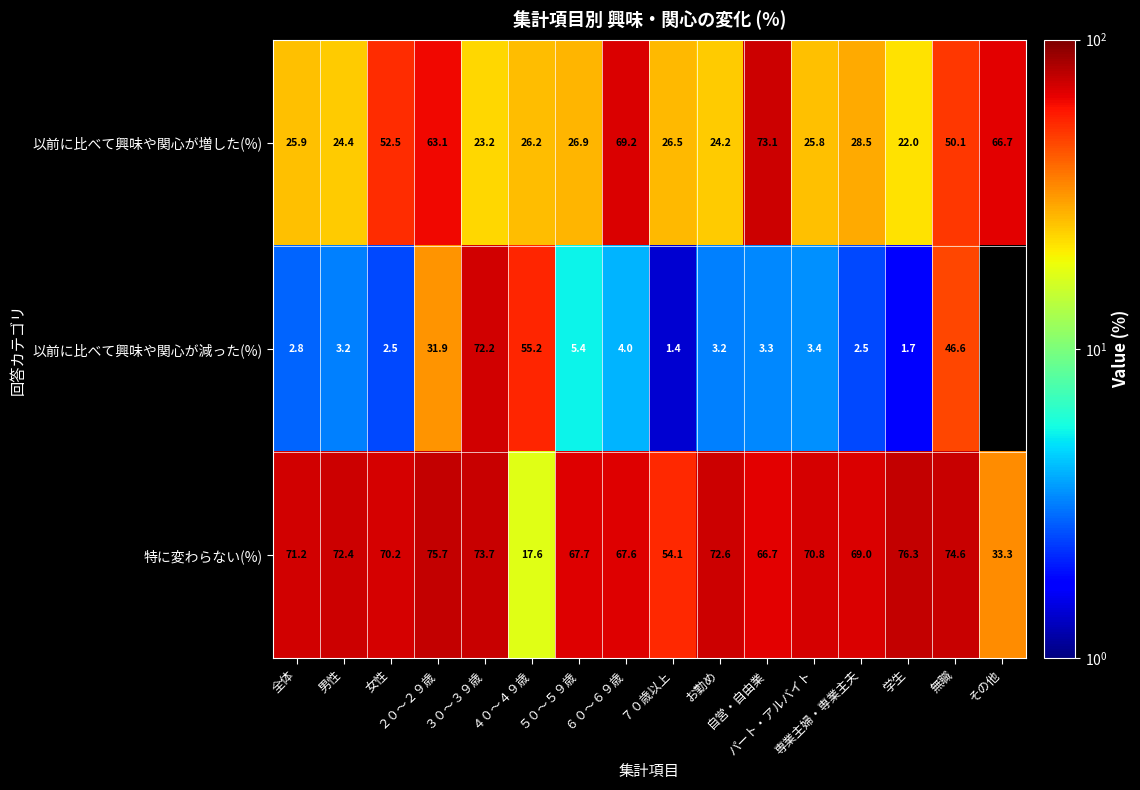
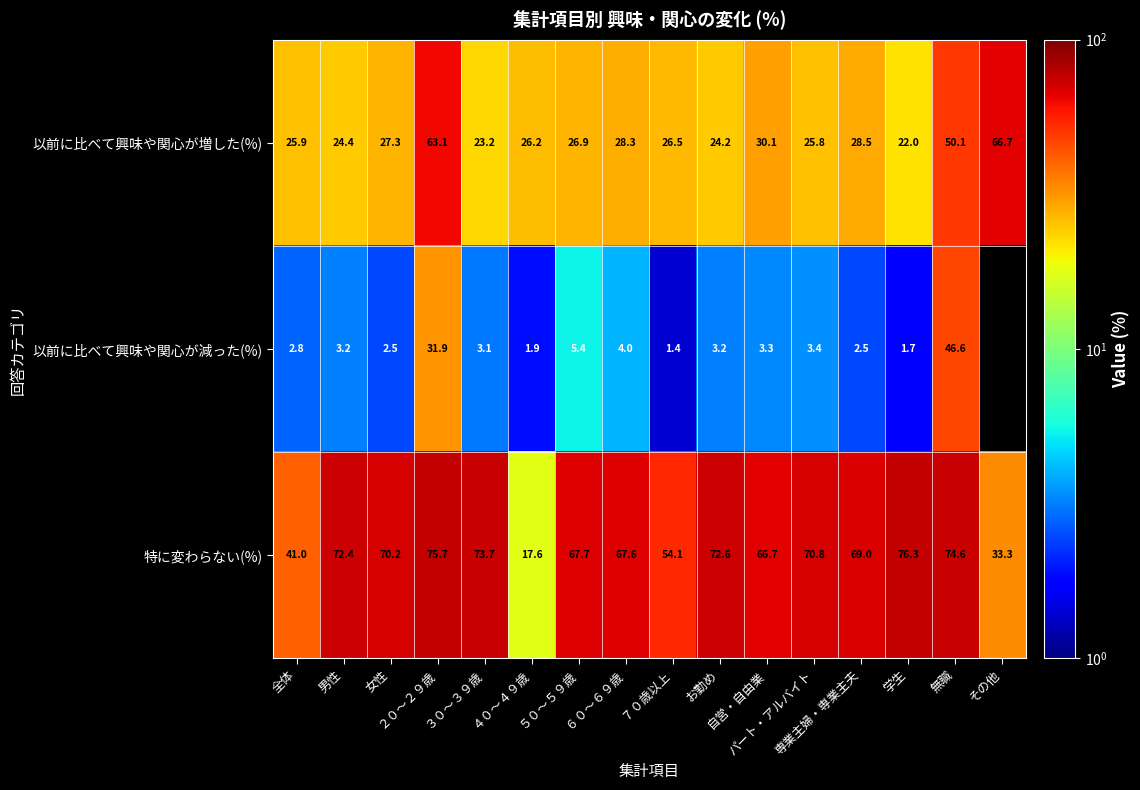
以前に比べて興味や関心が増した(%), 女性: 52.5 -> 27.3
以前に比べて興味や関心が増した(%), ６０～６９歳: 69.2 -> 28.3
以前に比べて興味や関心が増した(%), 自営・自由業: 73.1 -> 30.1
以前に比べて興味や関心が減った(%), ３０～３９歳: 72.2 -> 3.1
以前に比べて興味や関心が減った(%), ４０～４９歳: 55.2 -> 1.9
特に変わらない(%), 全体: 71.2 -> 41.0
